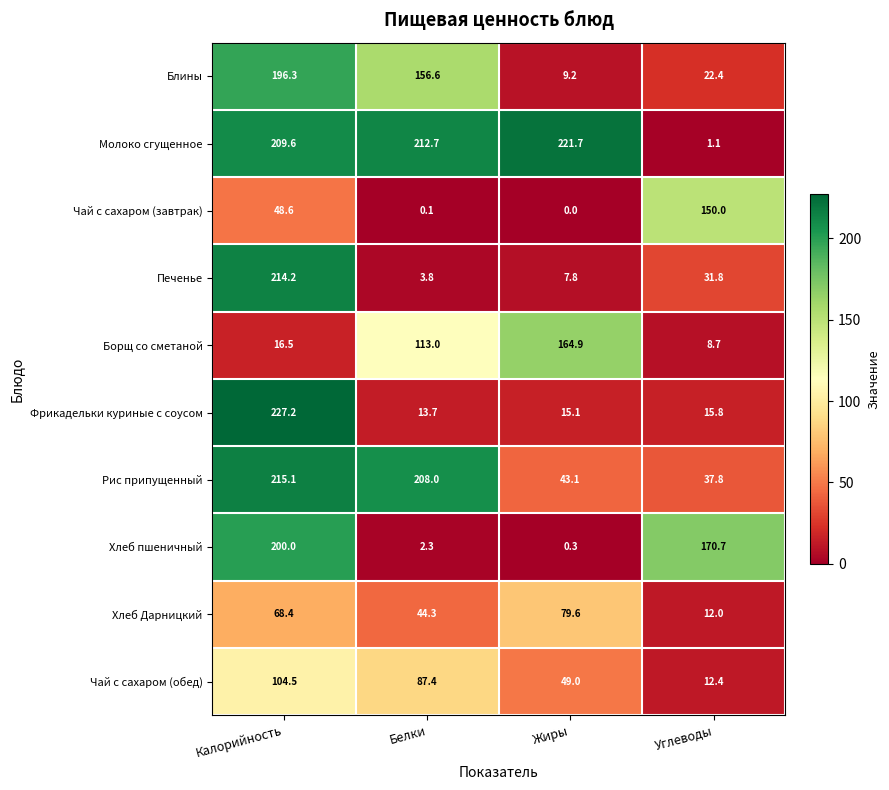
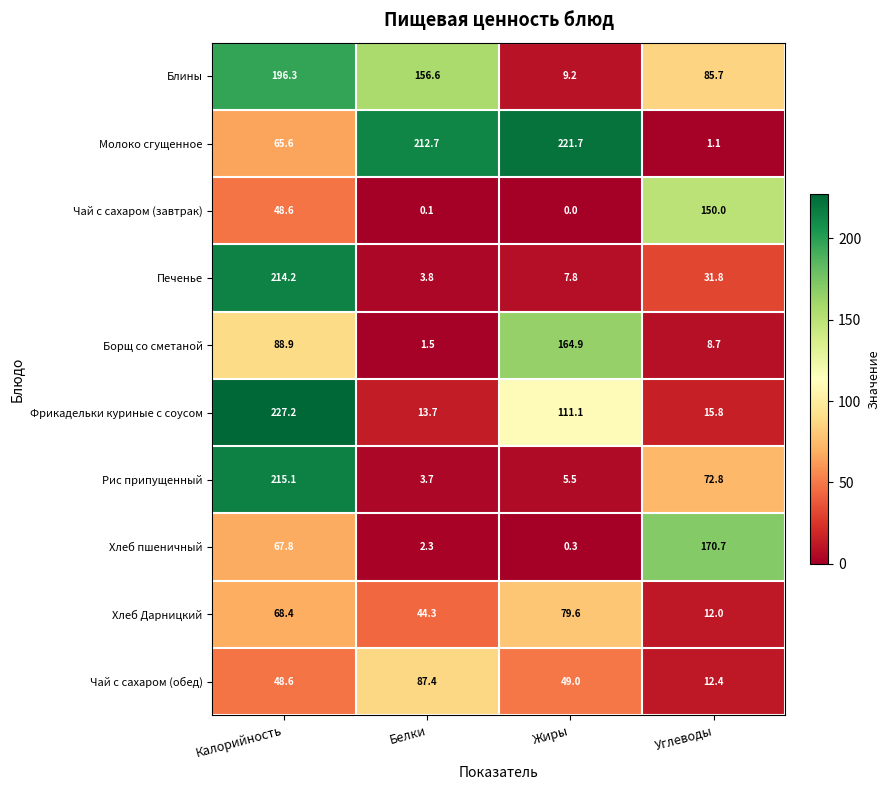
Блины, Углеводы: 22.4 -> 85.7
Молоко сгущенное, Калорийность: 209.6 -> 65.6
Борщ со сметаной, Калорийность: 16.5 -> 88.9
Борщ со сметаной, Белки: 113.0 -> 1.5
Фрикадельки куриные с соусом, Жиры: 15.1 -> 111.1
Рис припущенный, Белки: 208.0 -> 3.7
Рис припущенный, Жиры: 43.1 -> 5.5
Рис припущенный, Углеводы: 37.8 -> 72.8
Хлеб пшеничный, Калорийность: 200.0 -> 67.8
Чай с сахаром (обед), Калорийность: 104.5 -> 48.6
